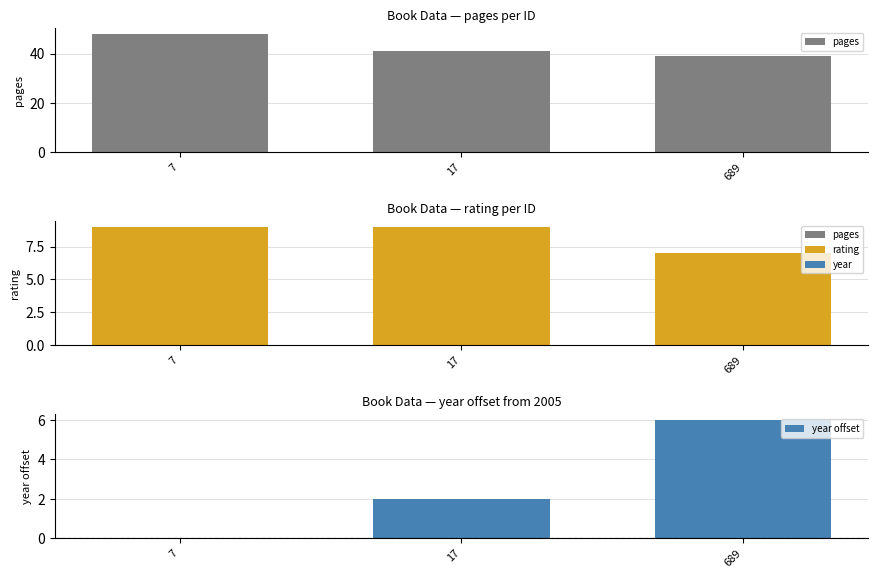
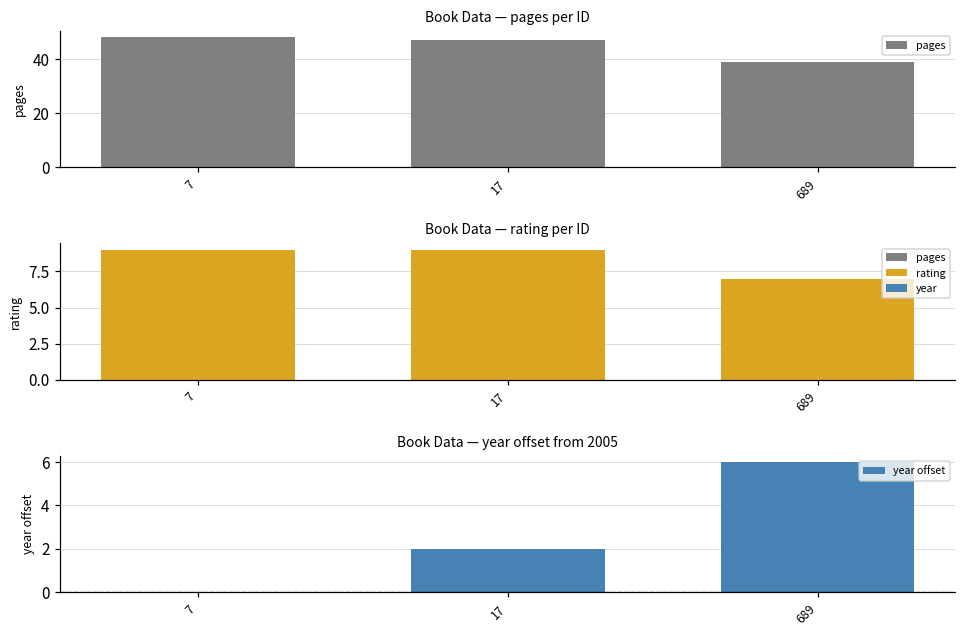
Book Data — pages per ID, 17: 41 -> 47
